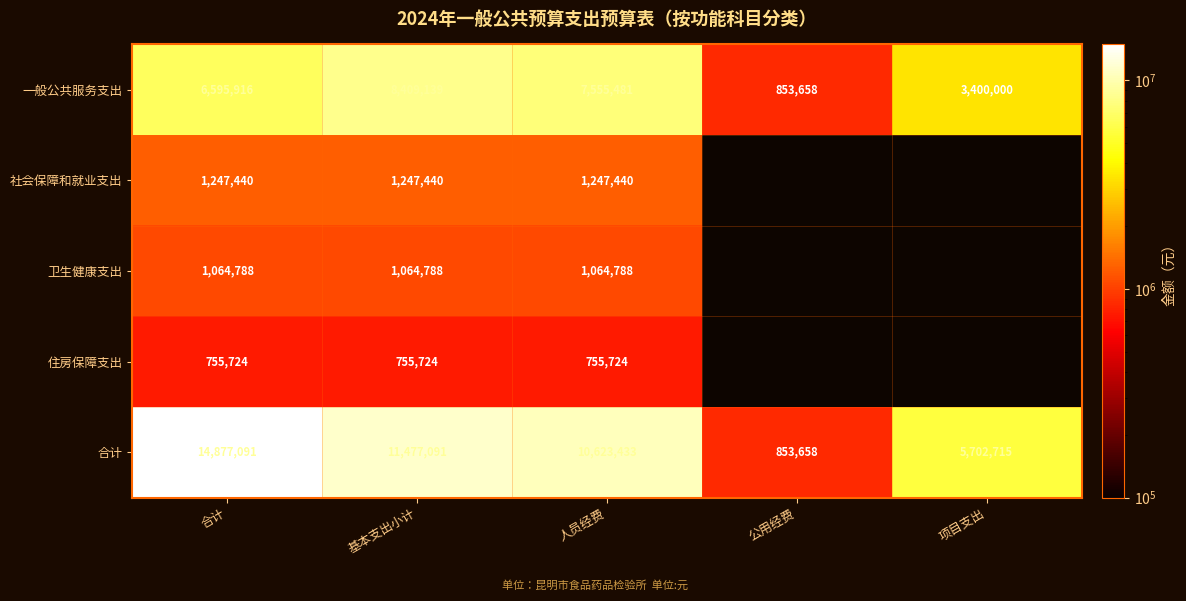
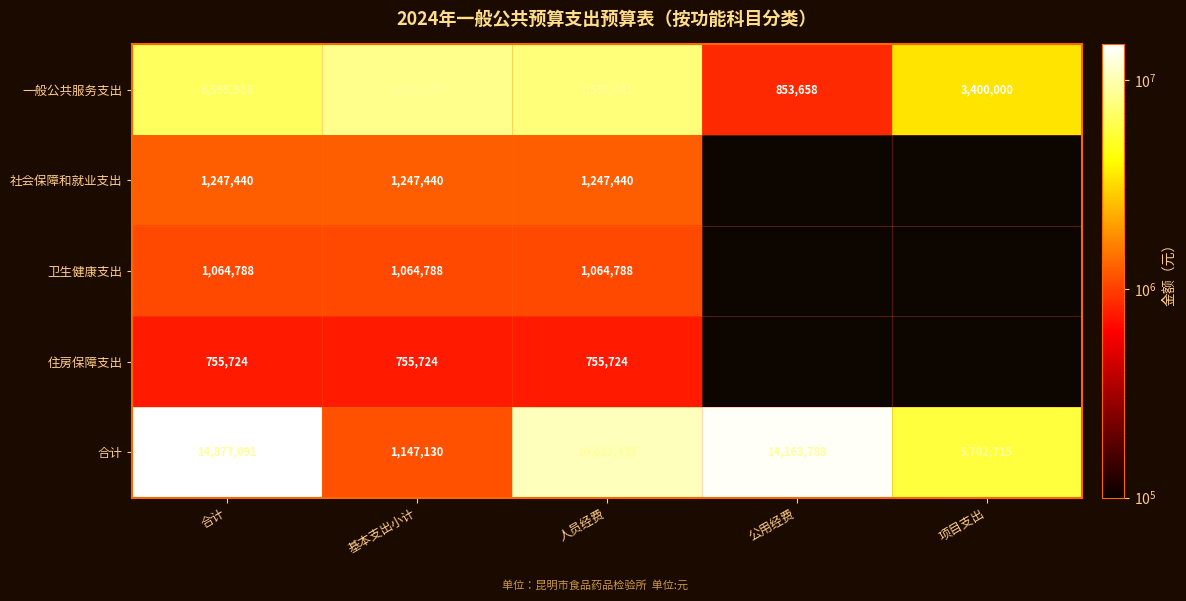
合计, 基本支出小计: 11,477,091 -> 1,147,130
合计, 公用经费: 853,658 -> 14,163,788
